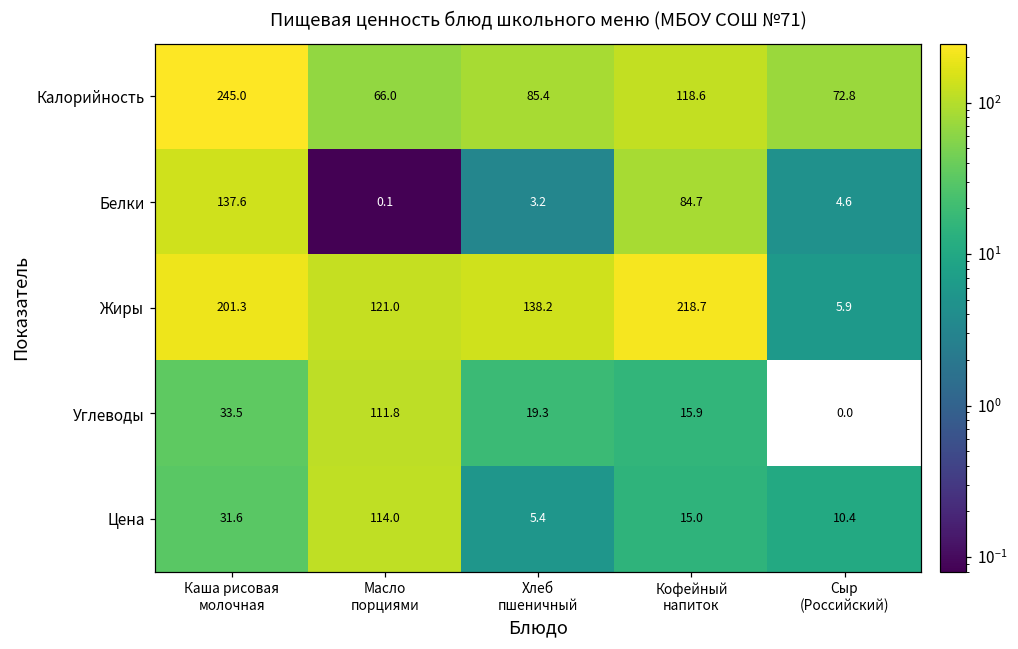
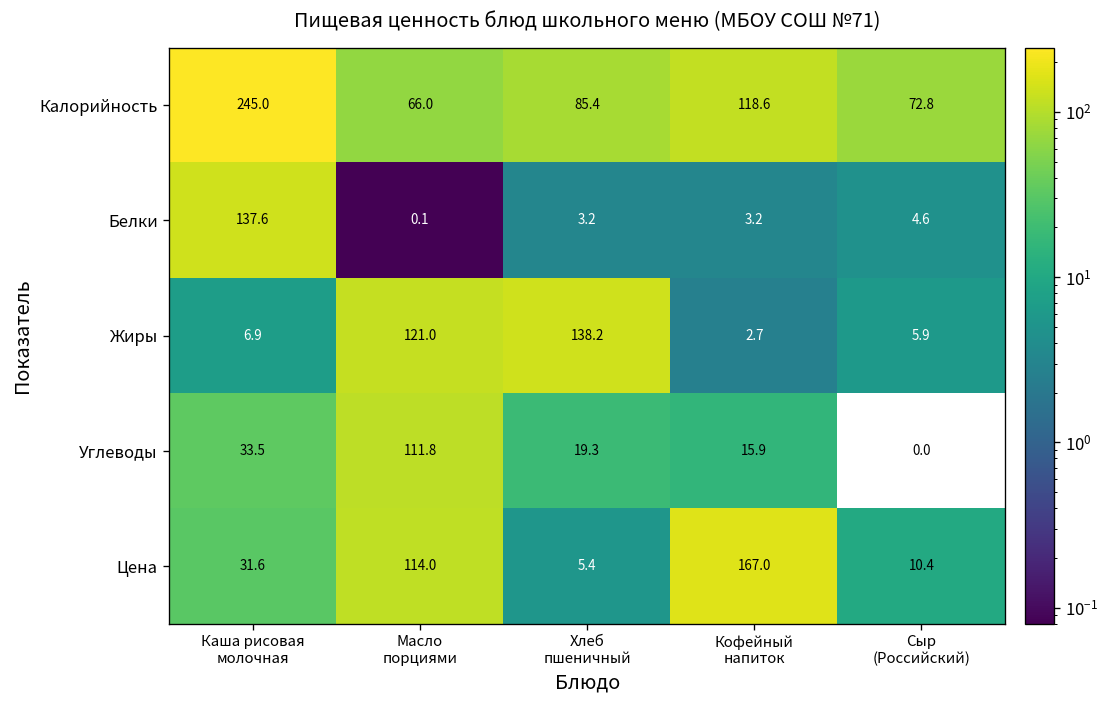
Белки, Кофейный напиток: 84.7 -> 3.2
Жиры, Каша рисовая молочная: 201.3 -> 6.9
Жиры, Кофейный напиток: 218.7 -> 2.7
Цена, Кофейный напиток: 15.0 -> 167.0
